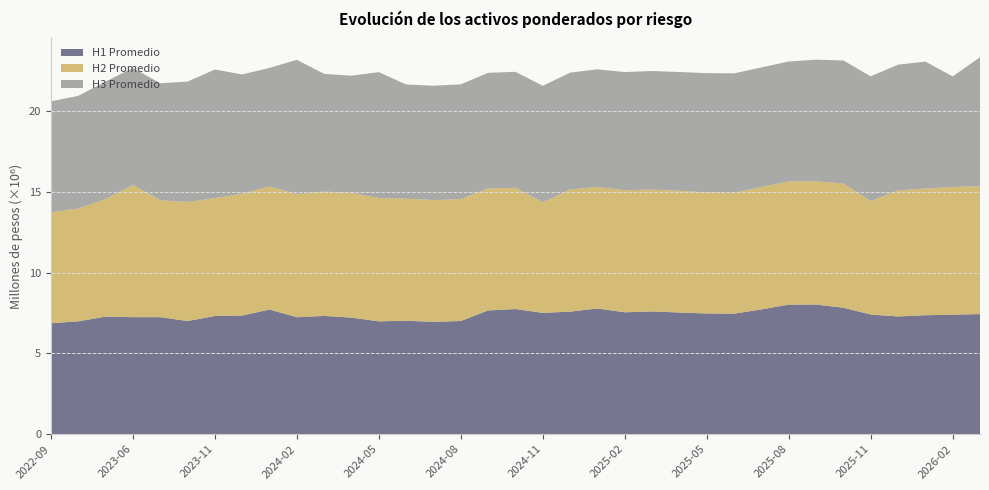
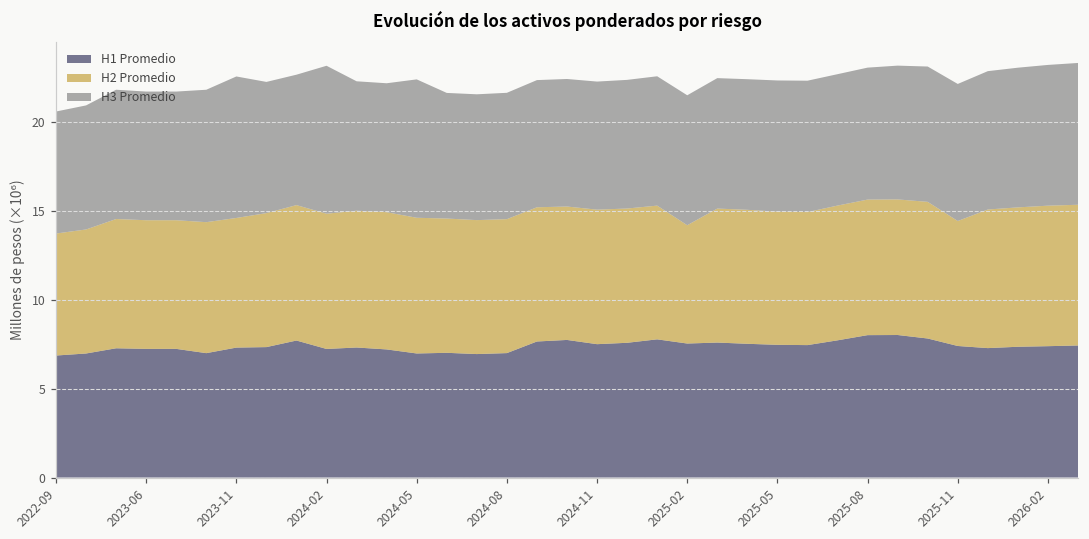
H2 Promedio, 2023-06: 8.2 -> 7.2
H2 Promedio, 2024-11: 6.8 -> 7.6
H2 Promedio, 2025-02: 7.6 -> 6.7
H3 Promedio, 2026-02: 6.8 -> 7.9
